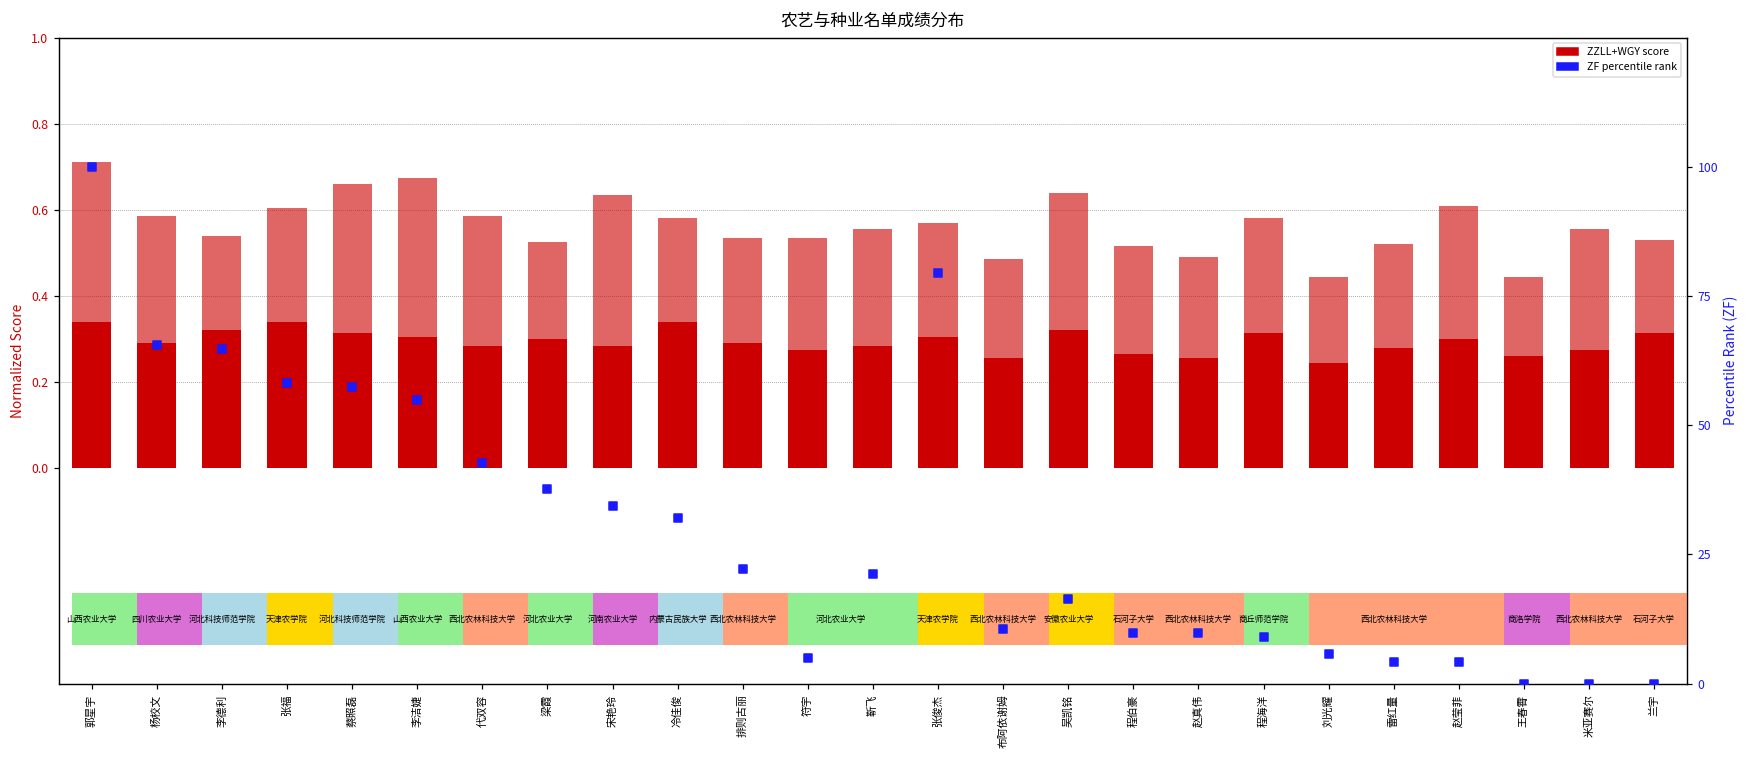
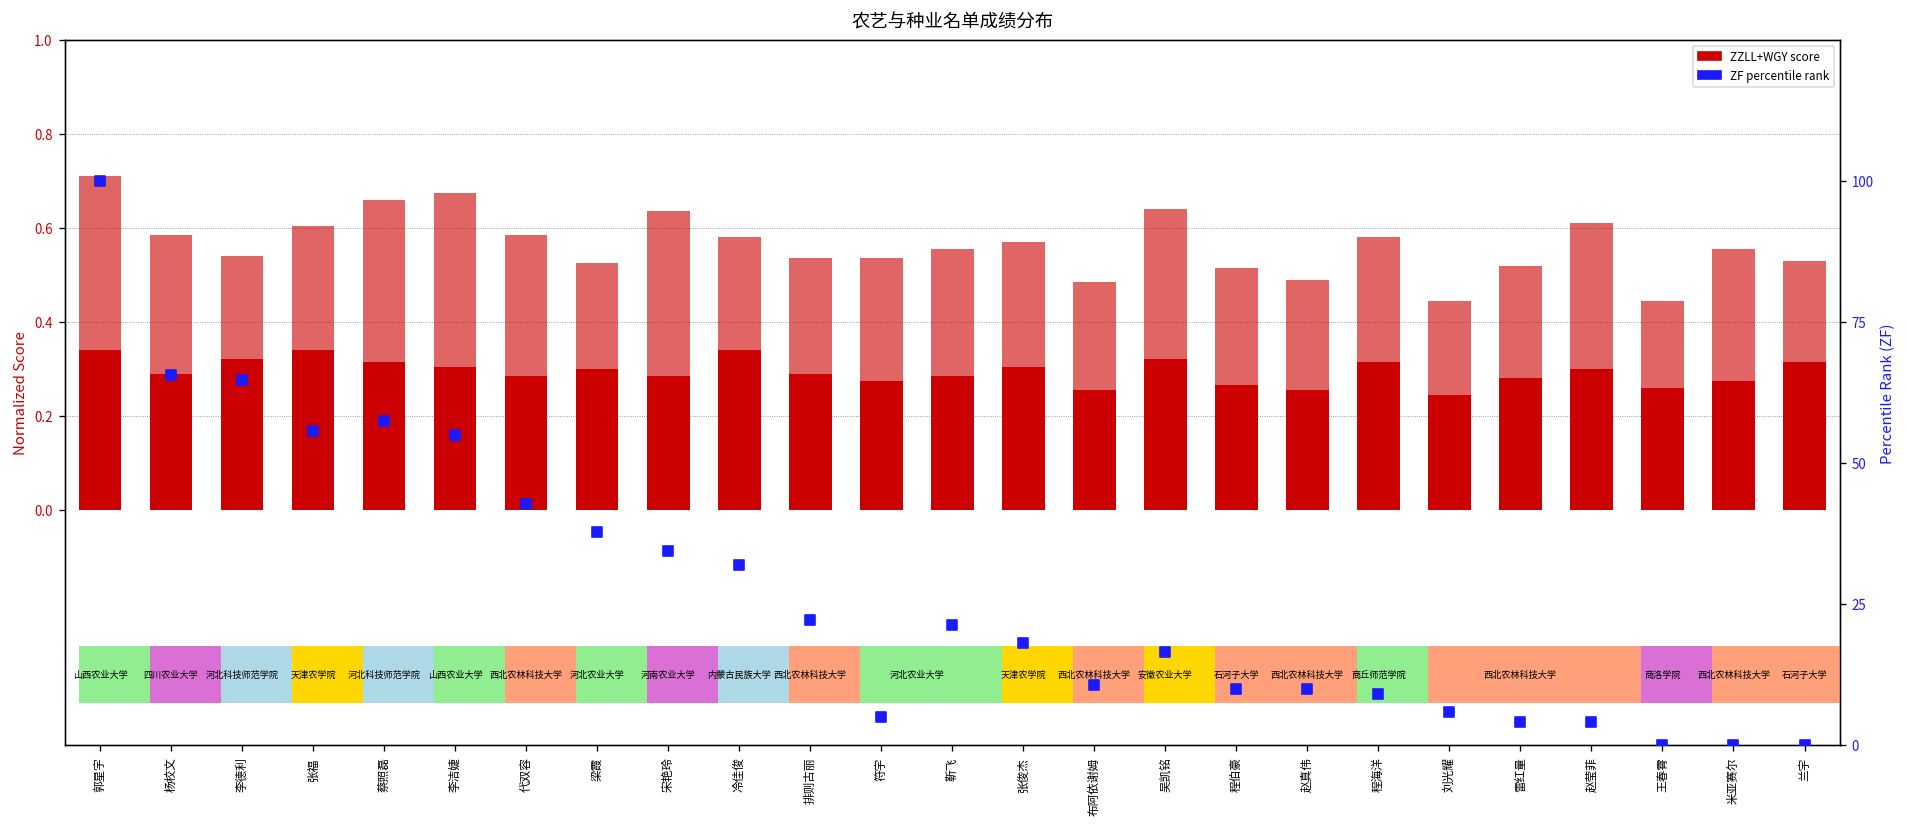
ZF percentile rank, 张福: 58 -> 56
ZF percentile rank, 张俊杰: 80 -> 18
